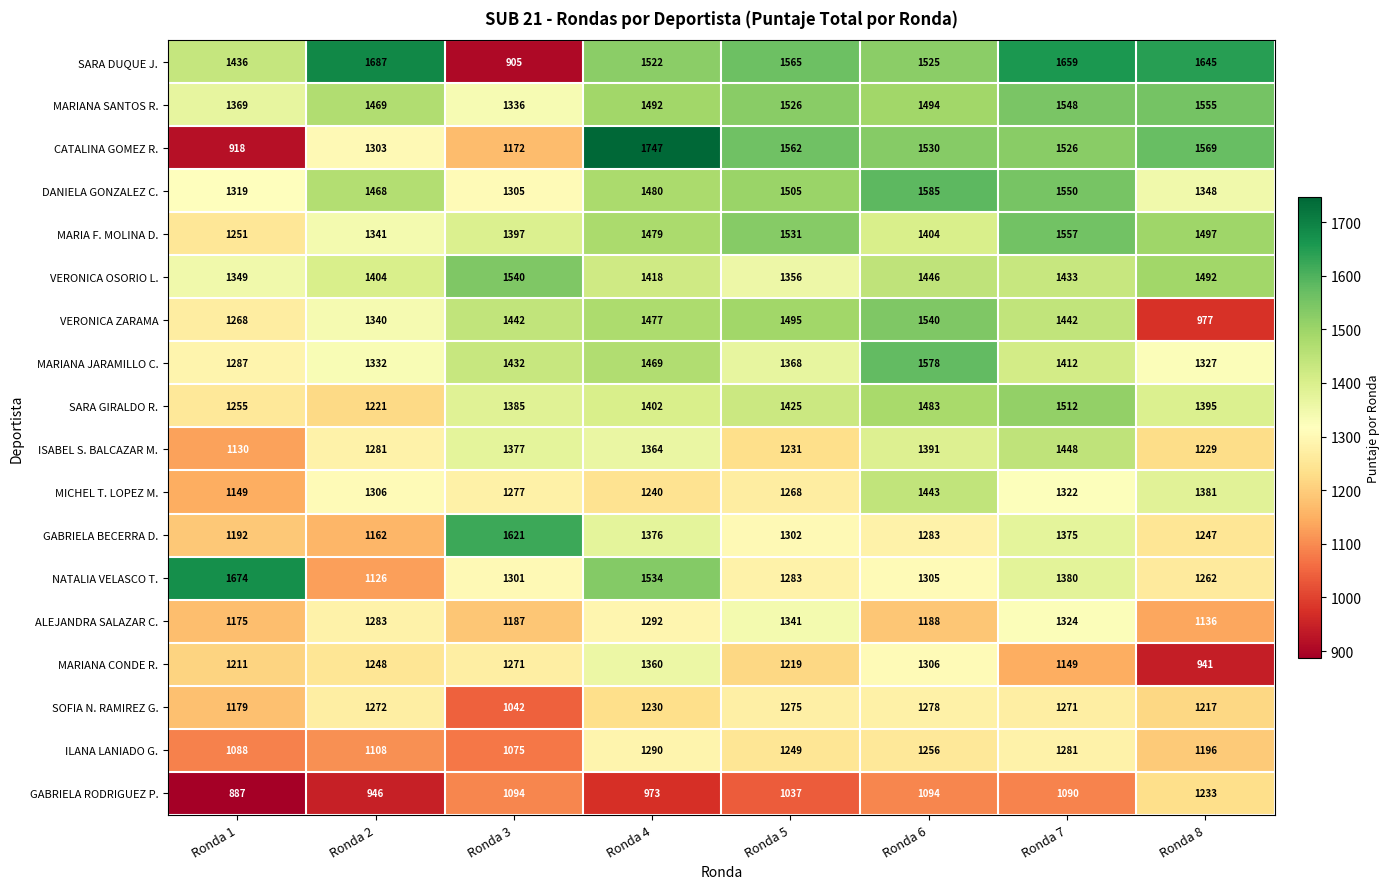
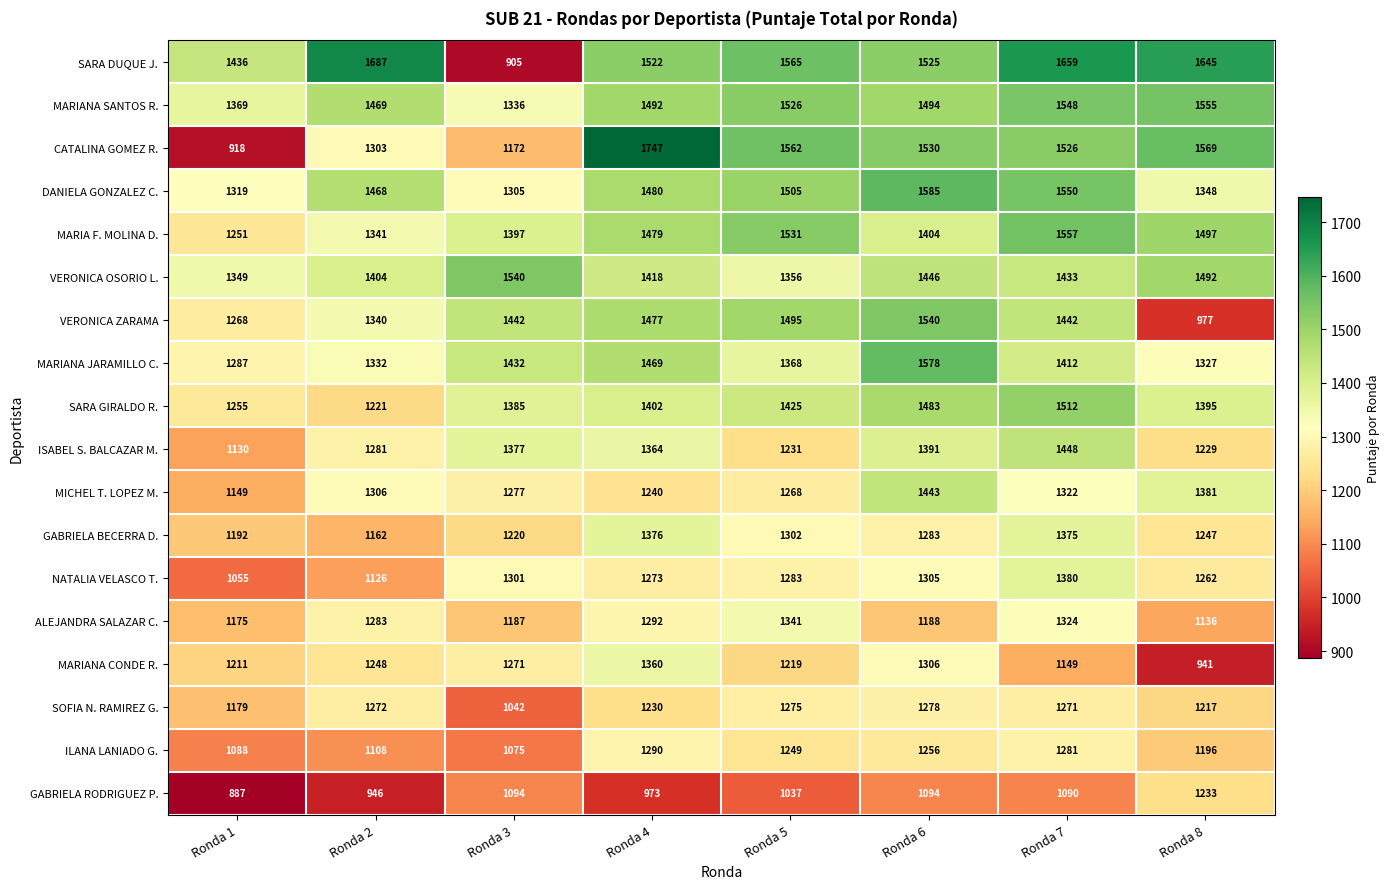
GABRIELA BECERRA D., Ronda 3: 1621 -> 1220
NATALIA VELASCO T., Ronda 1: 1674 -> 1055
NATALIA VELASCO T., Ronda 4: 1534 -> 1273
